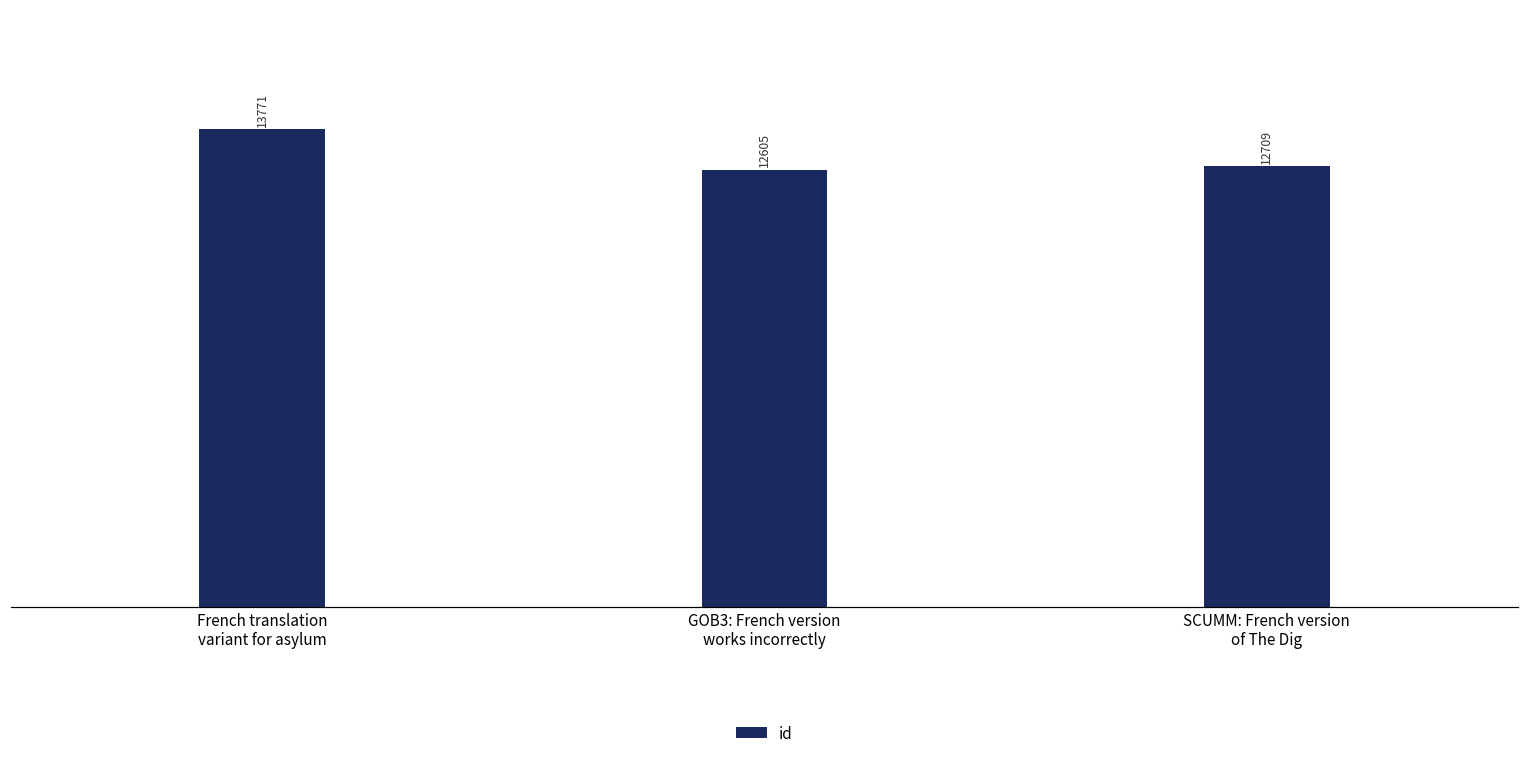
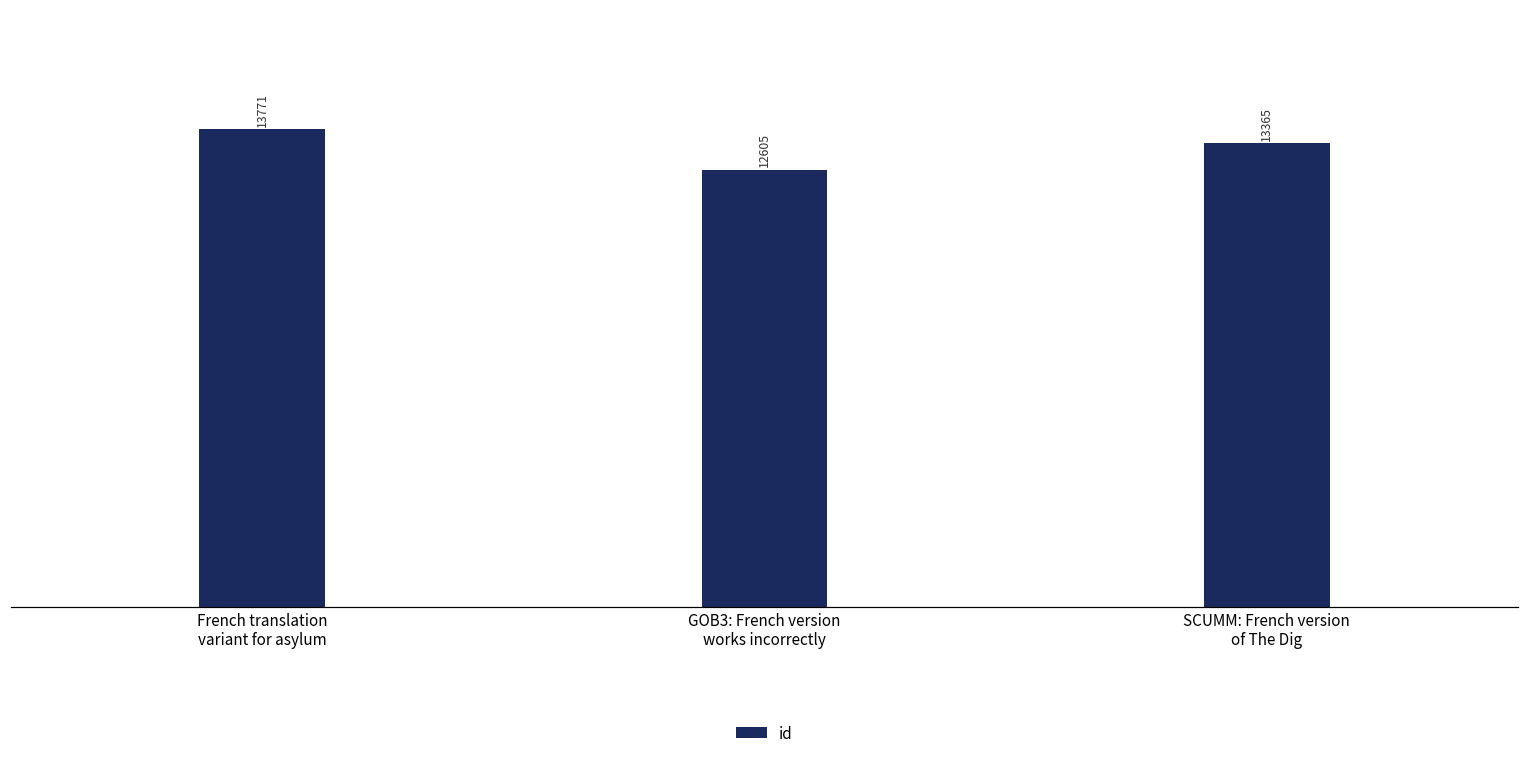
SCUMM: French version of The Dig: 12709 -> 13365
